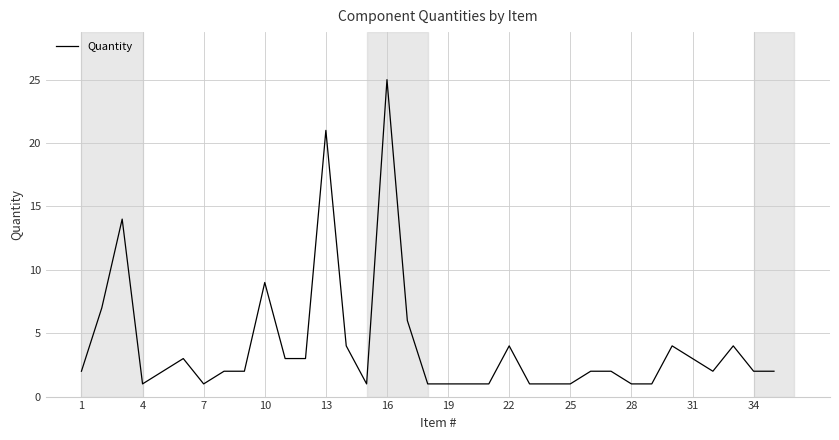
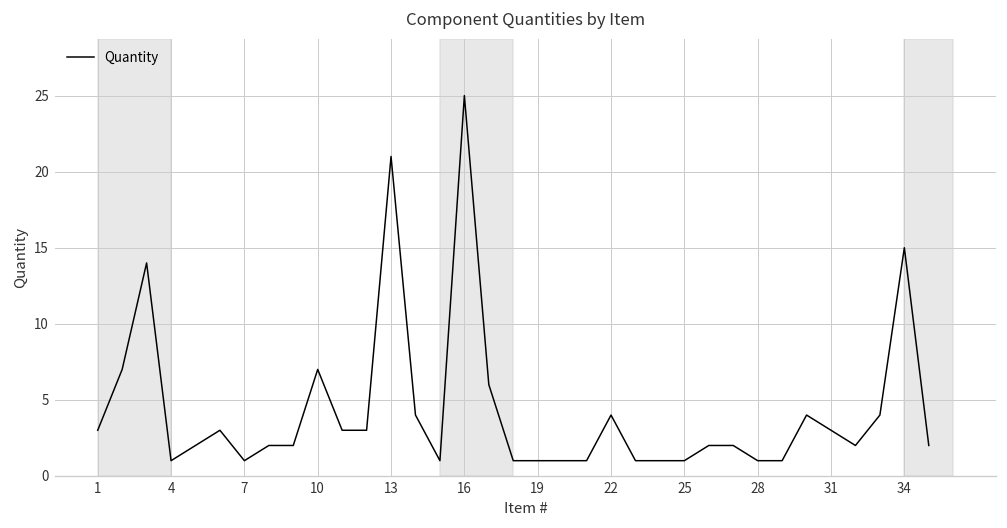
1: 2 -> 3
10: 9 -> 7
34: 2 -> 15
